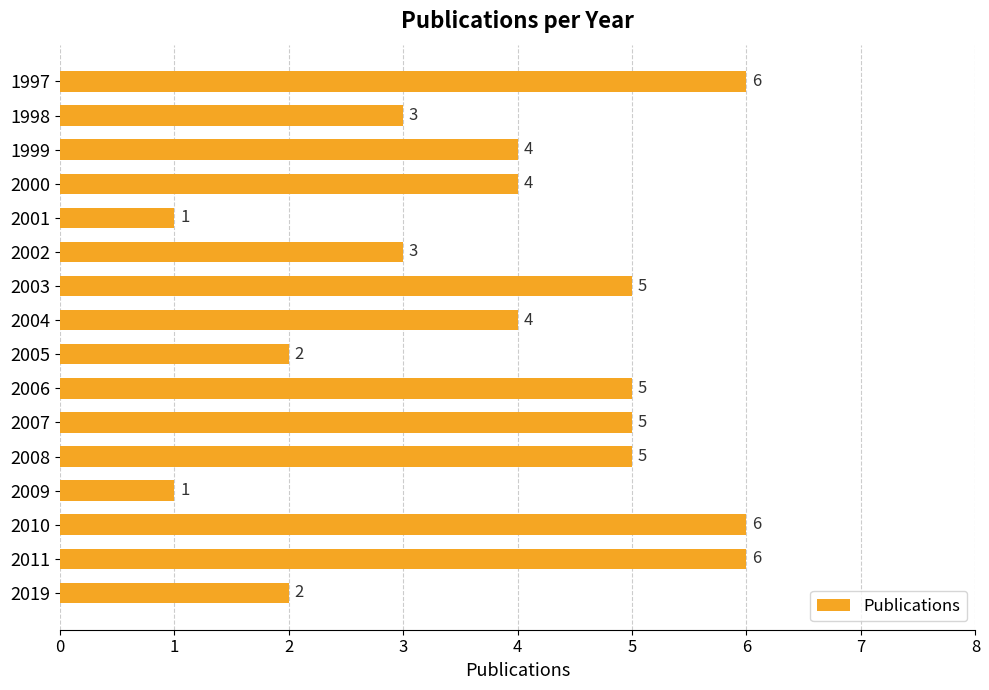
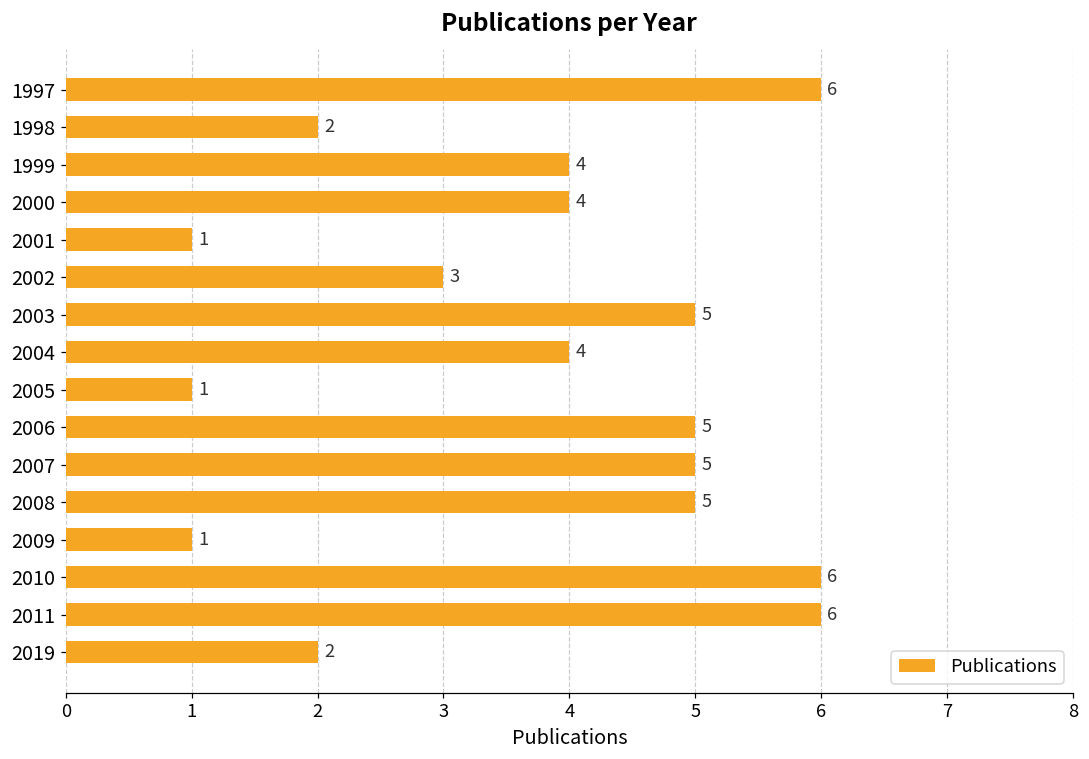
1998: 3 -> 2
2005: 2 -> 1
